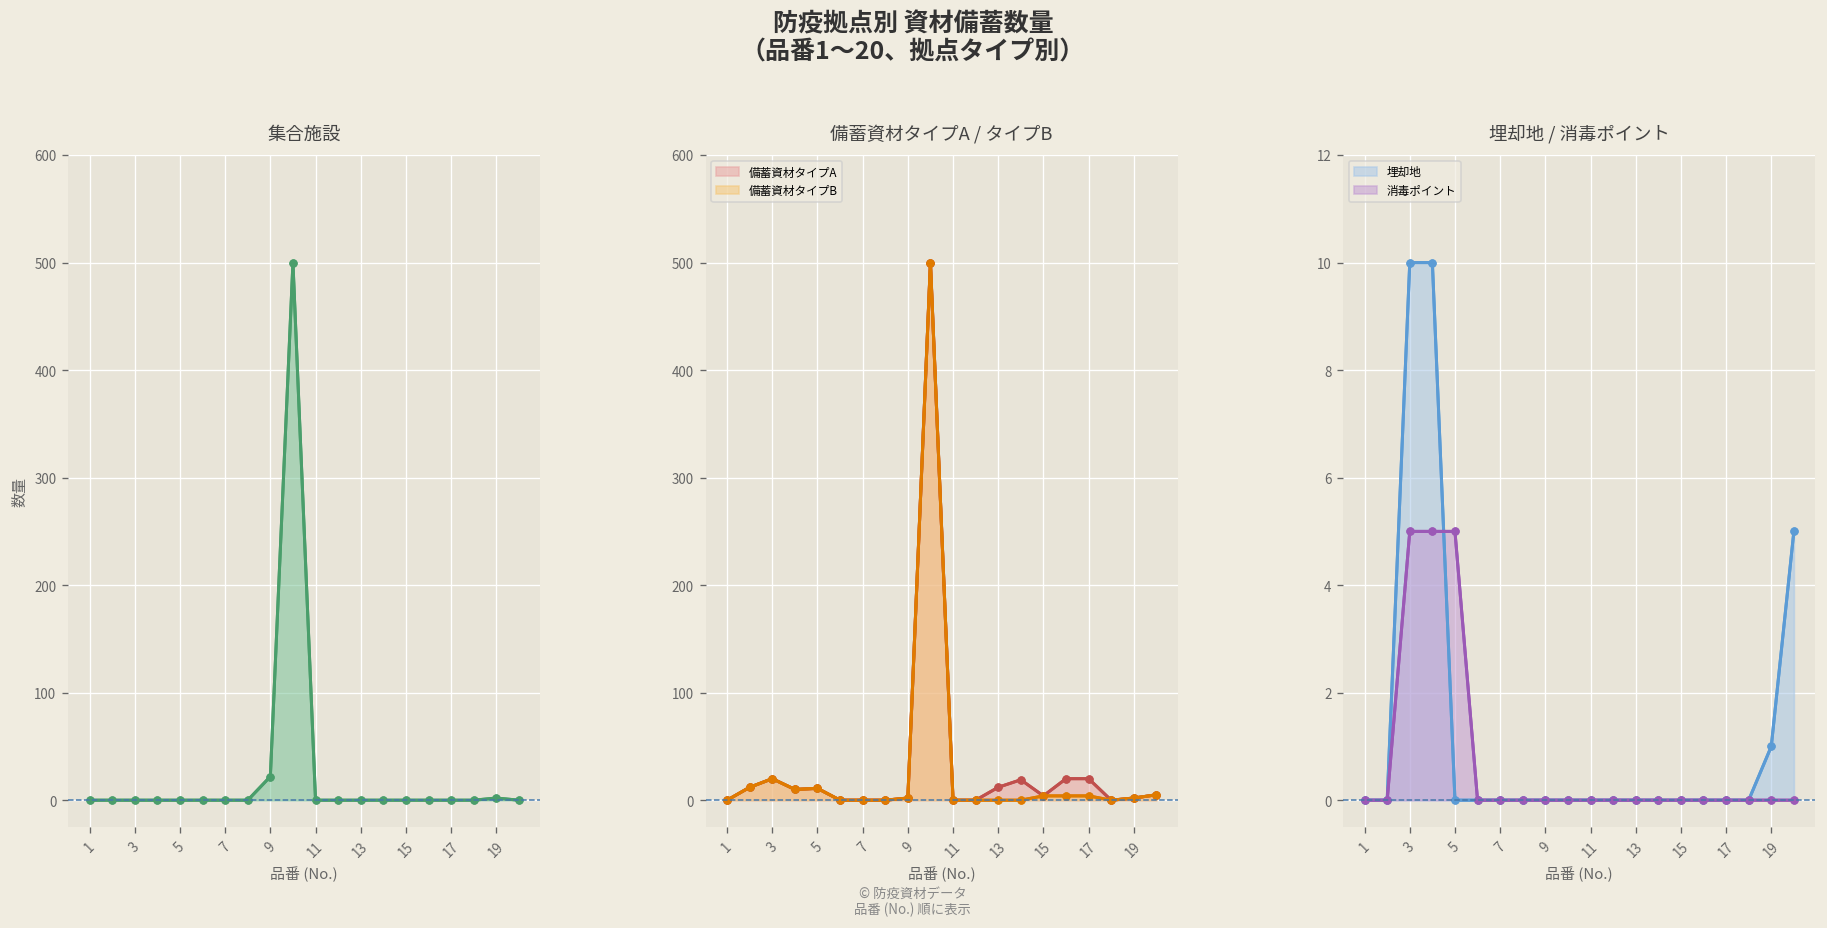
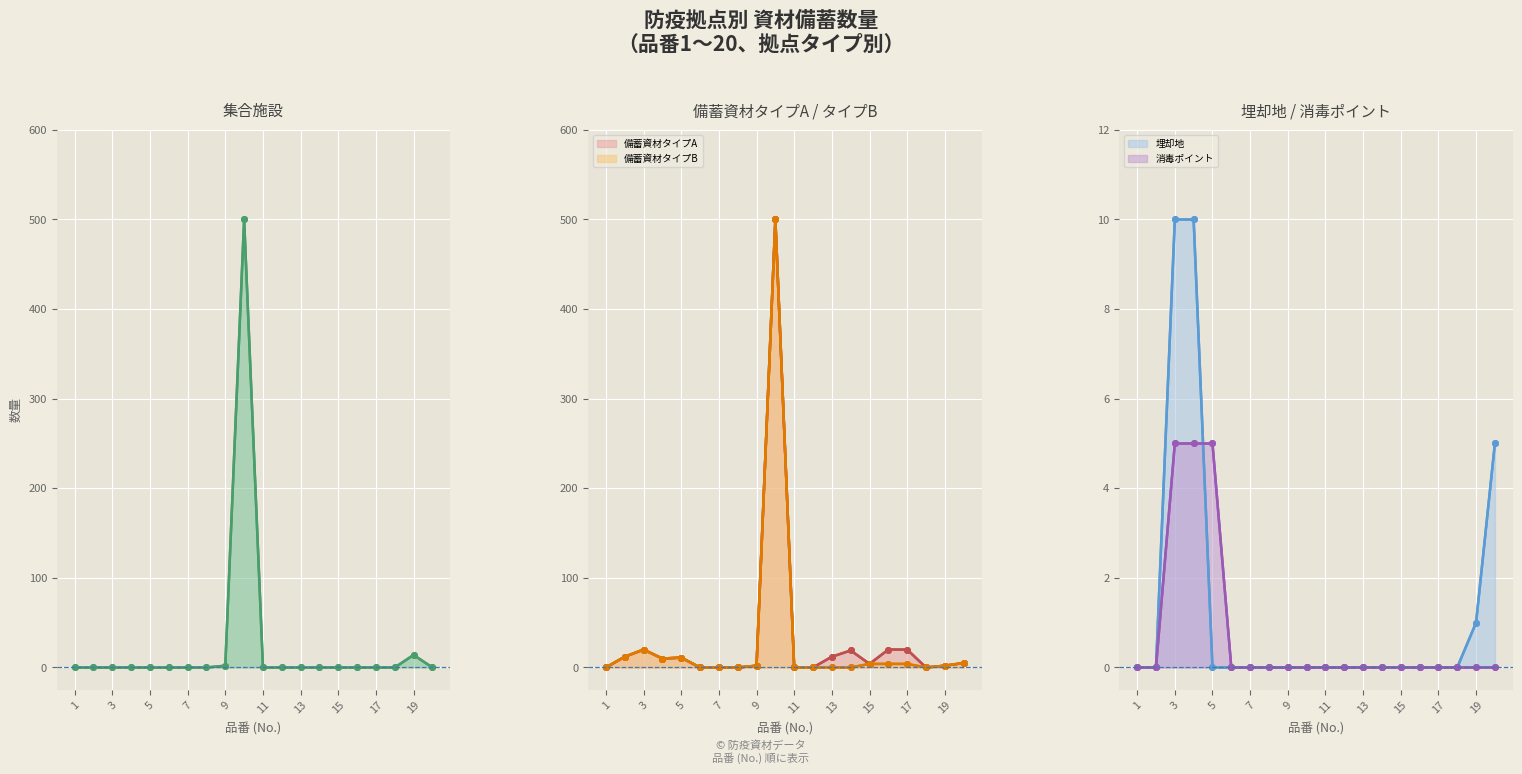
集合施設, 9: 20 -> 0
集合施設, 19: 0 -> 10
